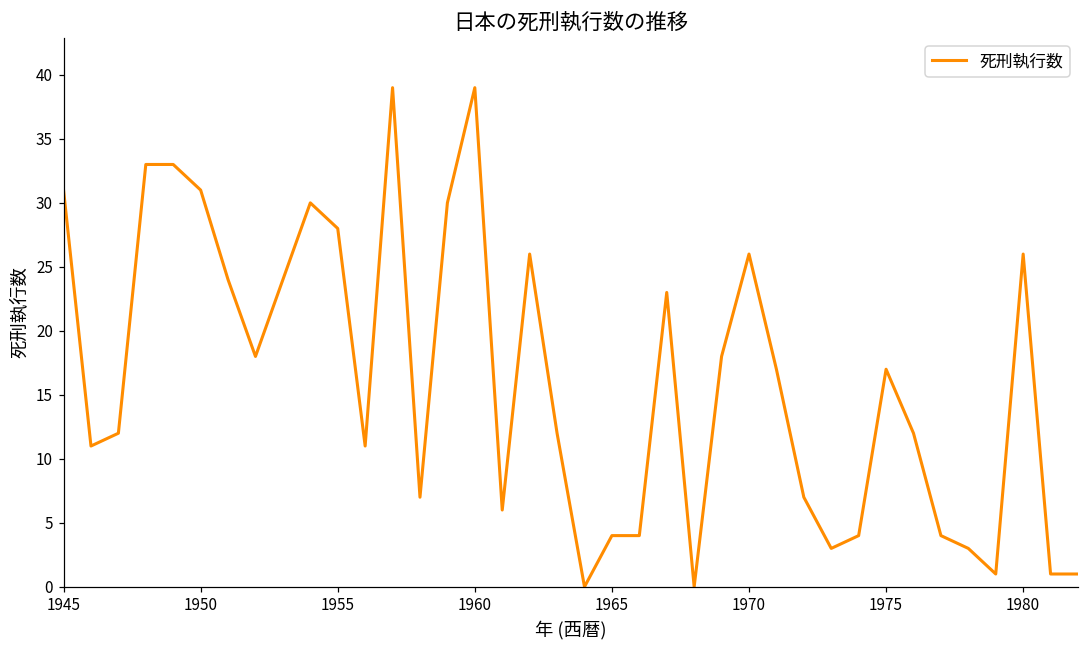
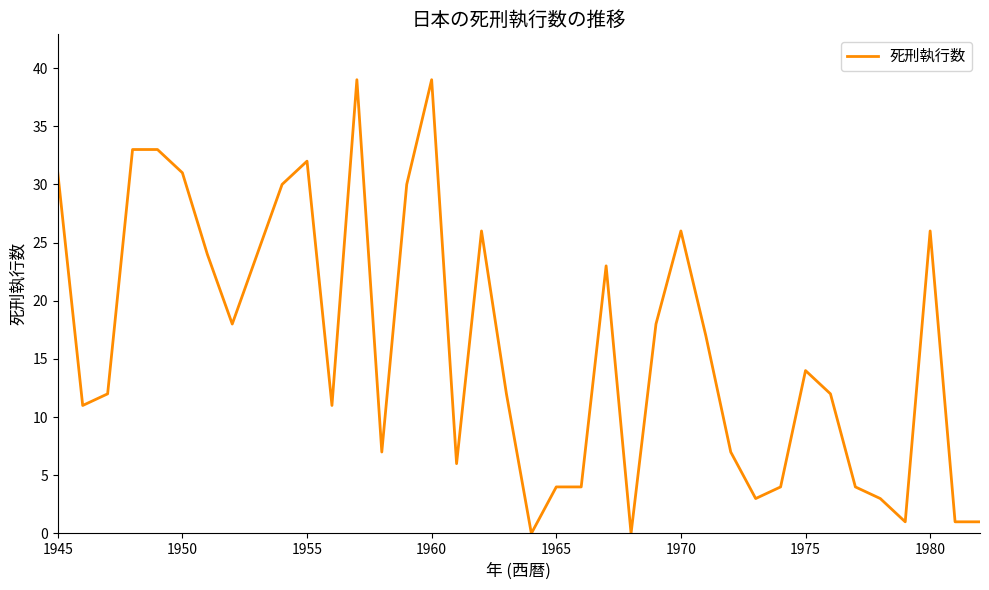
1955: 28 -> 32
1975: 17 -> 14
